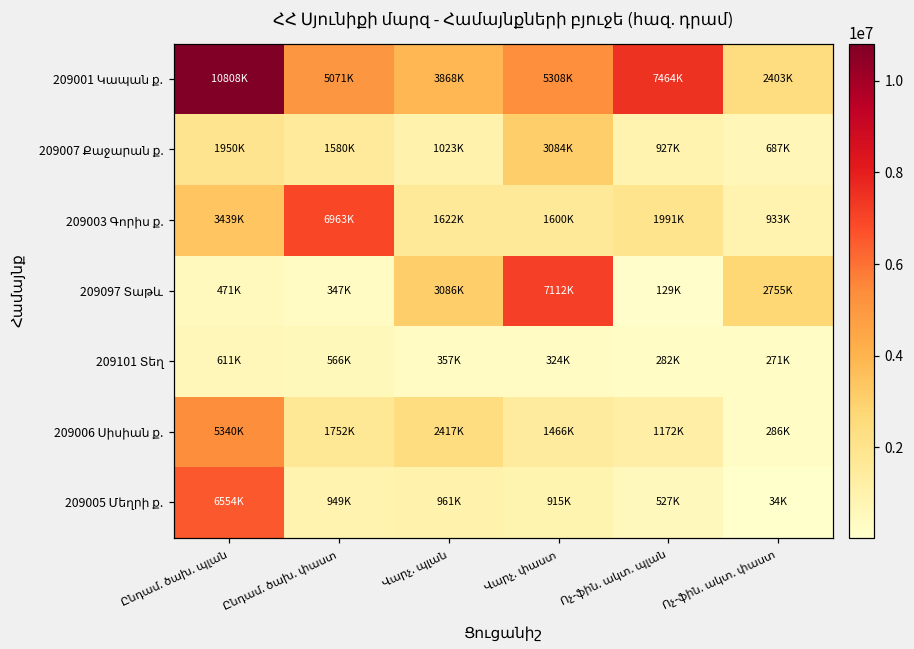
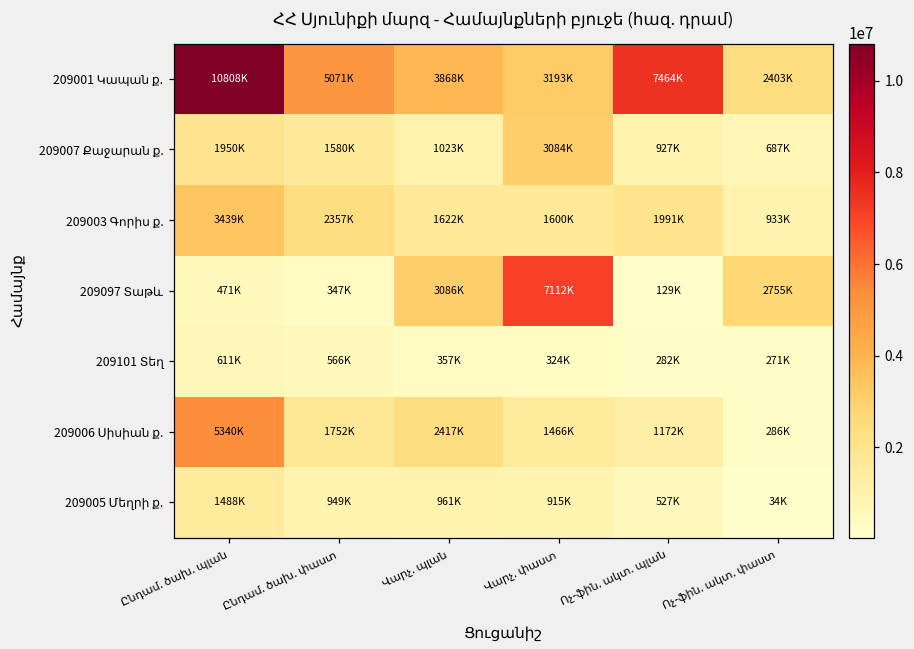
209001 Կապան ք., Վարչ. փաստ: 5308K -> 3193K
209003 Գորիս ք., Ընդամ. ծախ. փաստ: 6963K -> 2357K
209005 Մեղրի ք., Ընդամ. ծախ. պլան: 6554K -> 1488K
